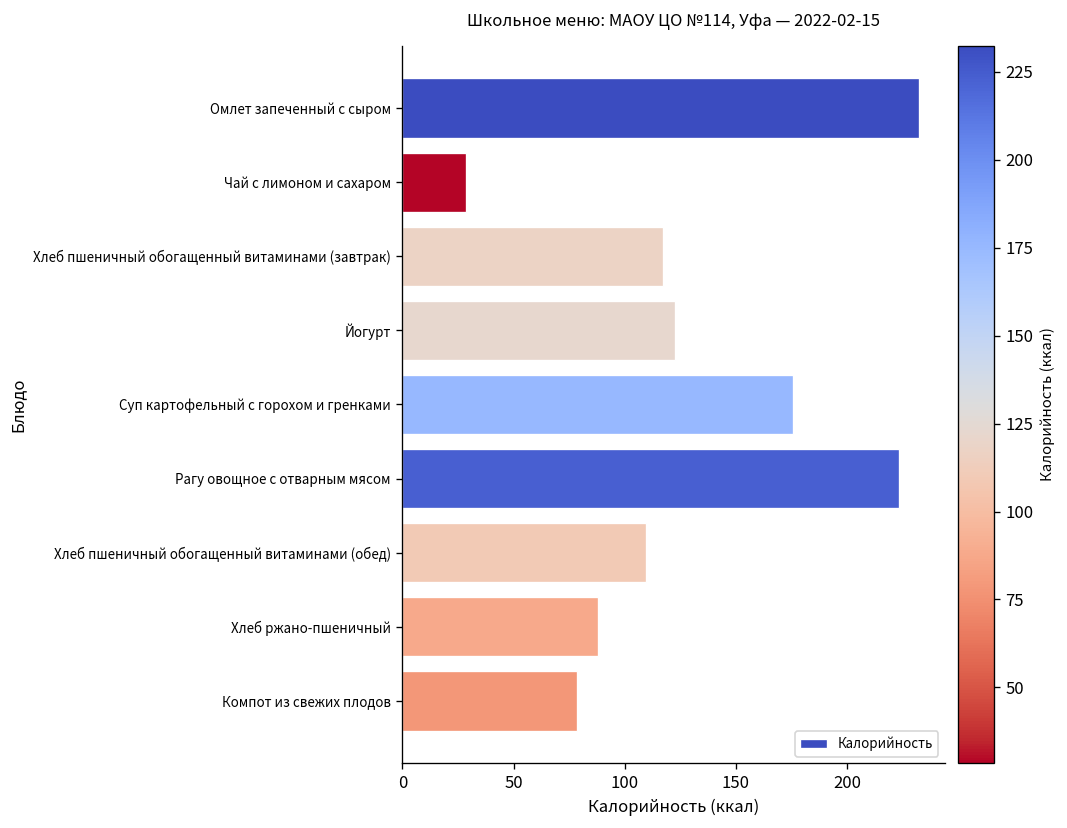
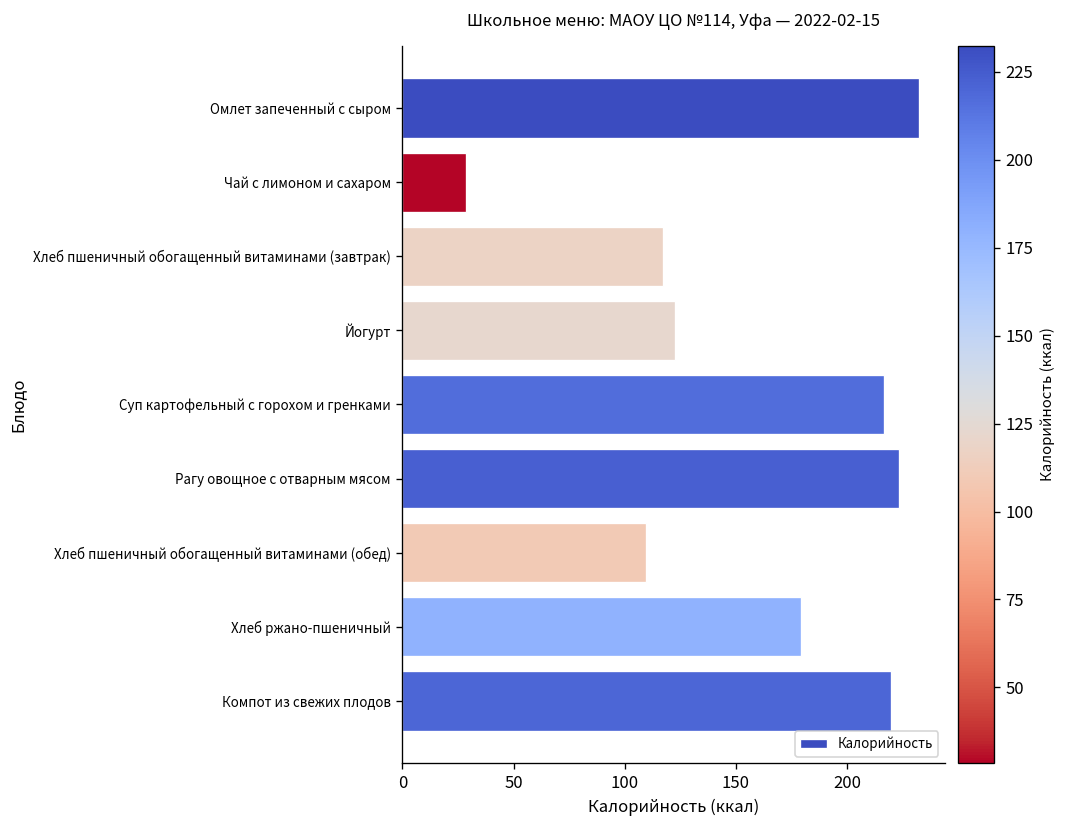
Суп картофельный с горохом и гренками: 176 -> 217
Хлеб ржано-пшеничный: 88 -> 179
Компот из свежих плодов: 79 -> 220
